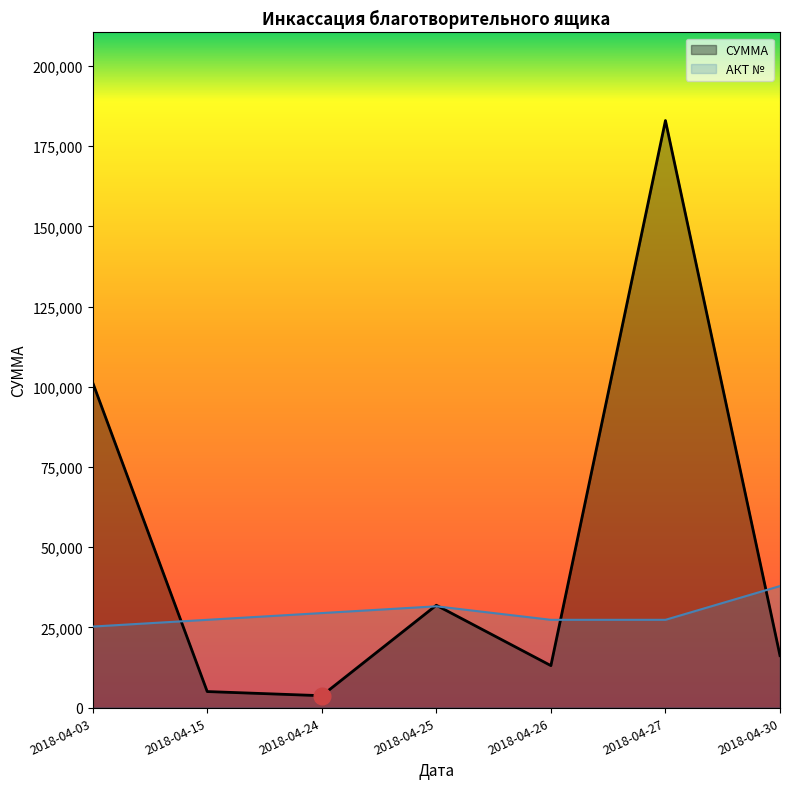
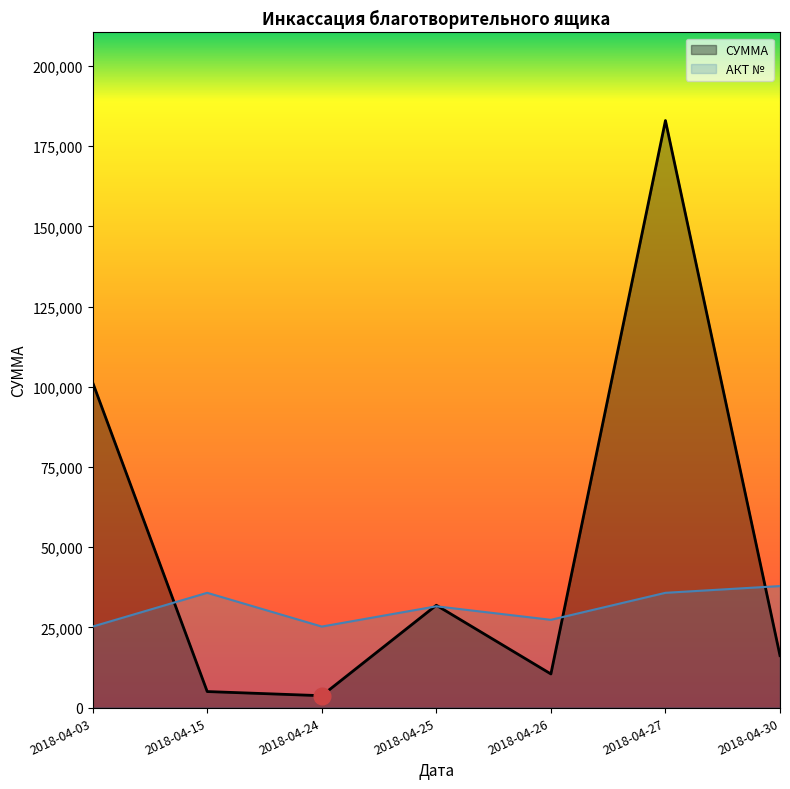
АКТ №, 2018-04-15: 27,000 -> 36,000
АКТ №, 2018-04-24: 29,000 -> 25,000
СУММА, 2018-04-26: 13,000 -> 10,000
АКТ №, 2018-04-27: 27,000 -> 36,000
